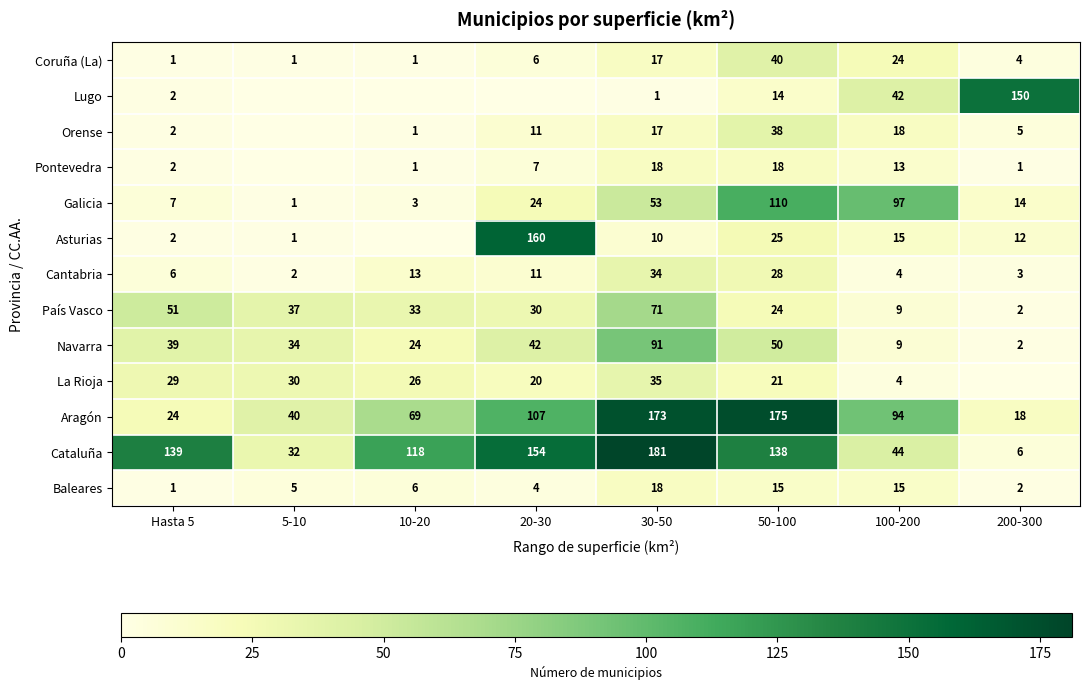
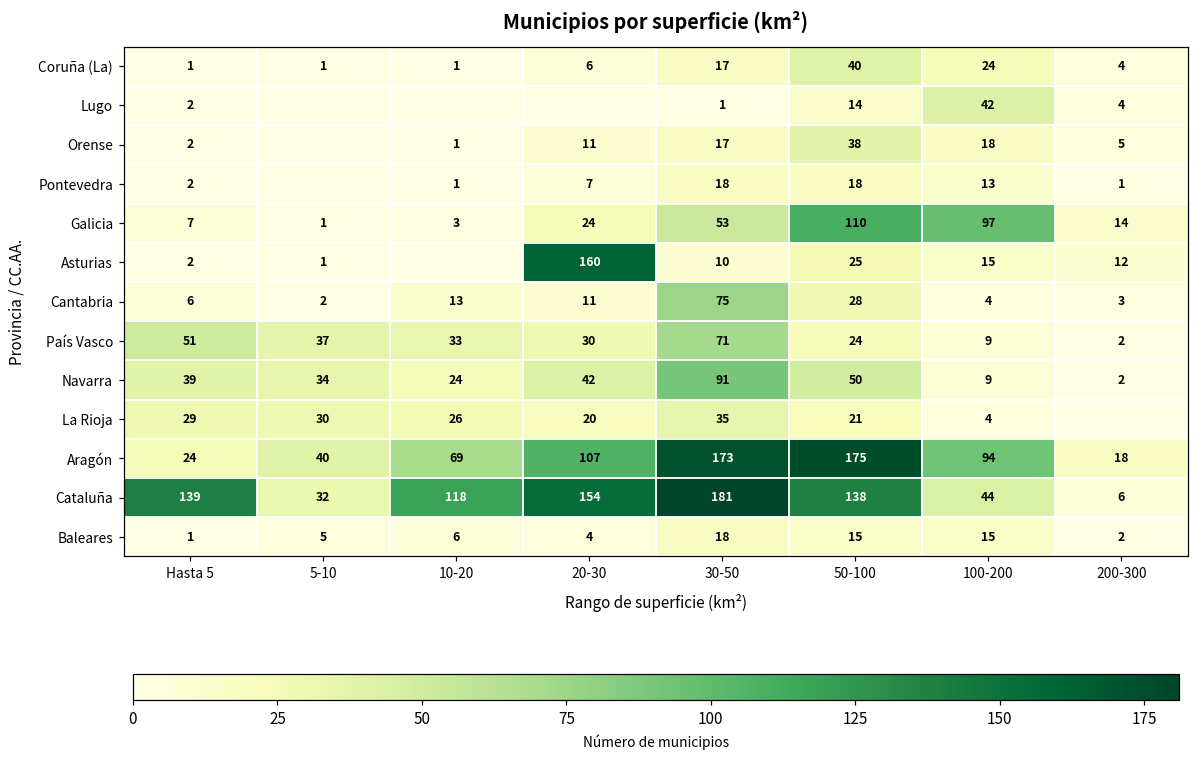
Lugo, 200-300: 150 -> 4
Cantabria, 30-50: 34 -> 75
